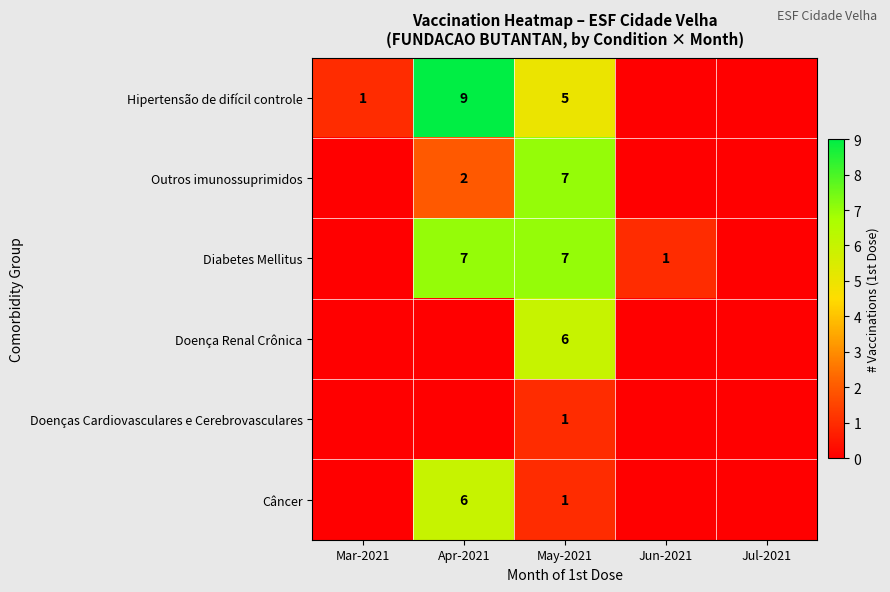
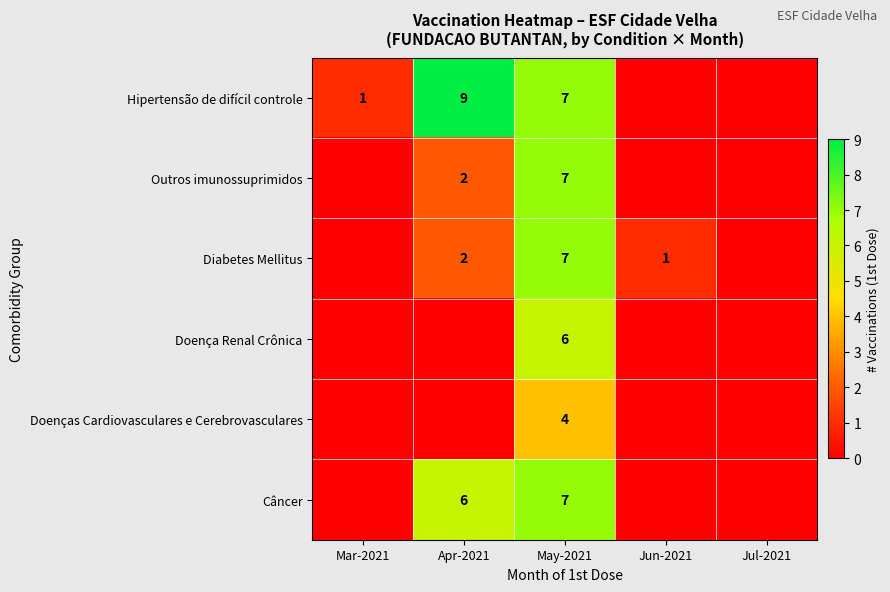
Hipertensão de difícil controle, May-2021: 5 -> 7
Diabetes Mellitus, Apr-2021: 7 -> 2
Doenças Cardiovasculares e Cerebrovasculares, May-2021: 1 -> 4
Câncer, May-2021: 1 -> 7
